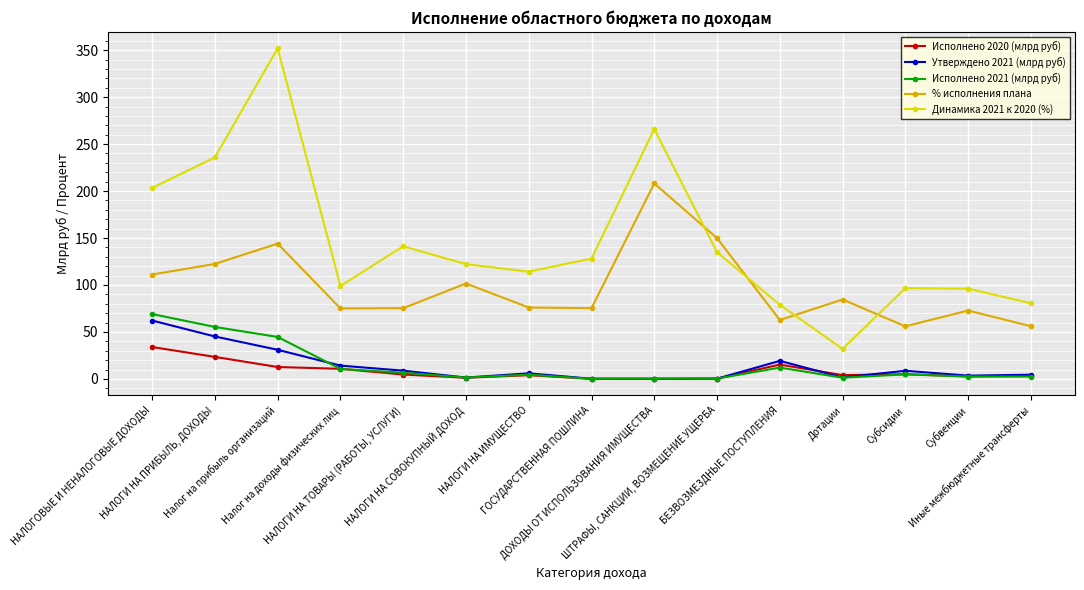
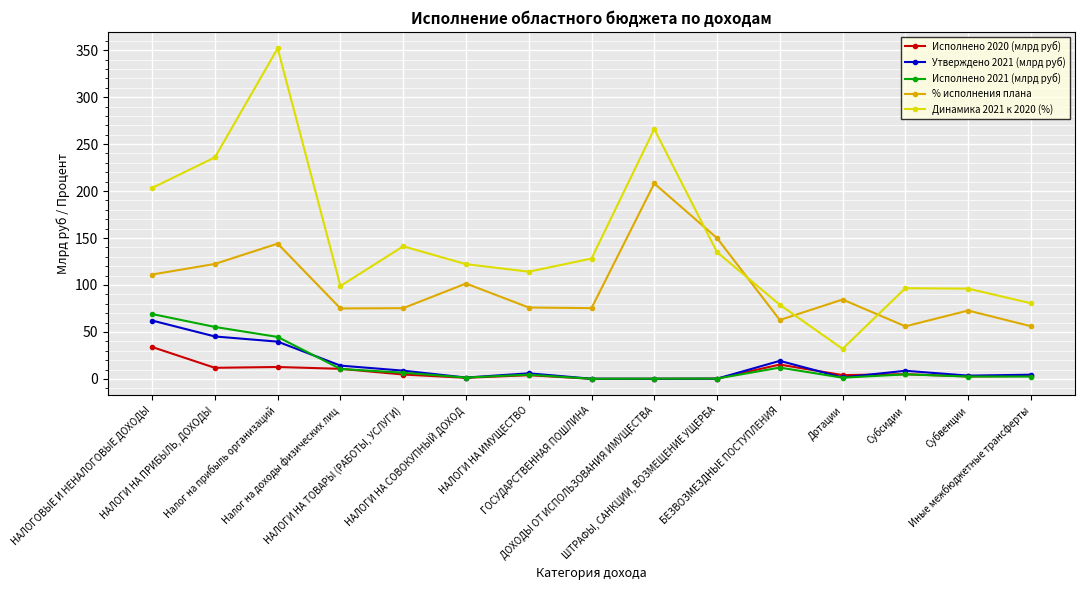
Исполнено 2020 (млрд руб), НАЛОГИ НА ПРИБЫЛЬ, ДОХОДЫ: 20 -> 10
Утверждено 2021 (млрд руб), Налог на прибыль организаций: 30 -> 40
